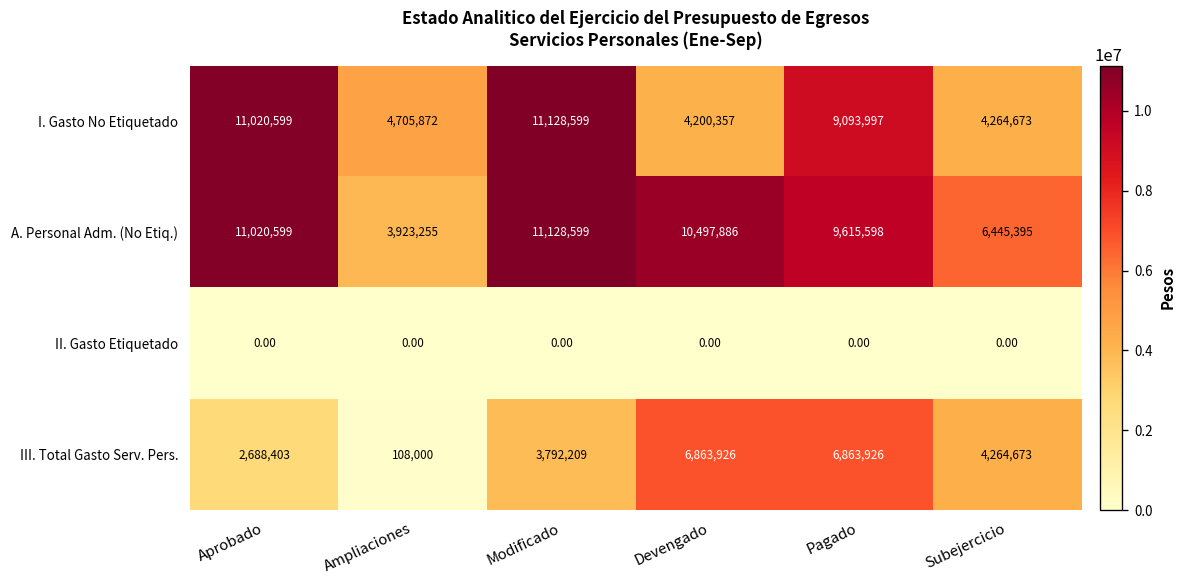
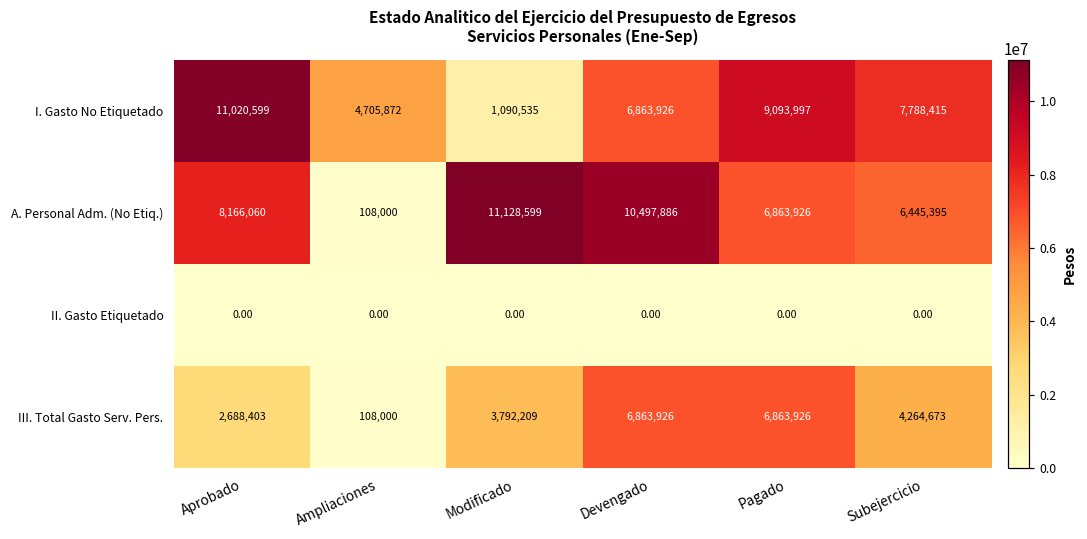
I. Gasto No Etiquetado, Modificado: 11,128,599 -> 1,090,535
I. Gasto No Etiquetado, Devengado: 4,200,357 -> 6,863,926
I. Gasto No Etiquetado, Subejercicio: 4,264,673 -> 7,788,415
A. Personal Adm. (No Etiq.), Aprobado: 11,020,599 -> 8,166,060
A. Personal Adm. (No Etiq.), Ampliaciones: 3,923,255 -> 108,000
A. Personal Adm. (No Etiq.), Pagado: 9,615,598 -> 6,863,926
